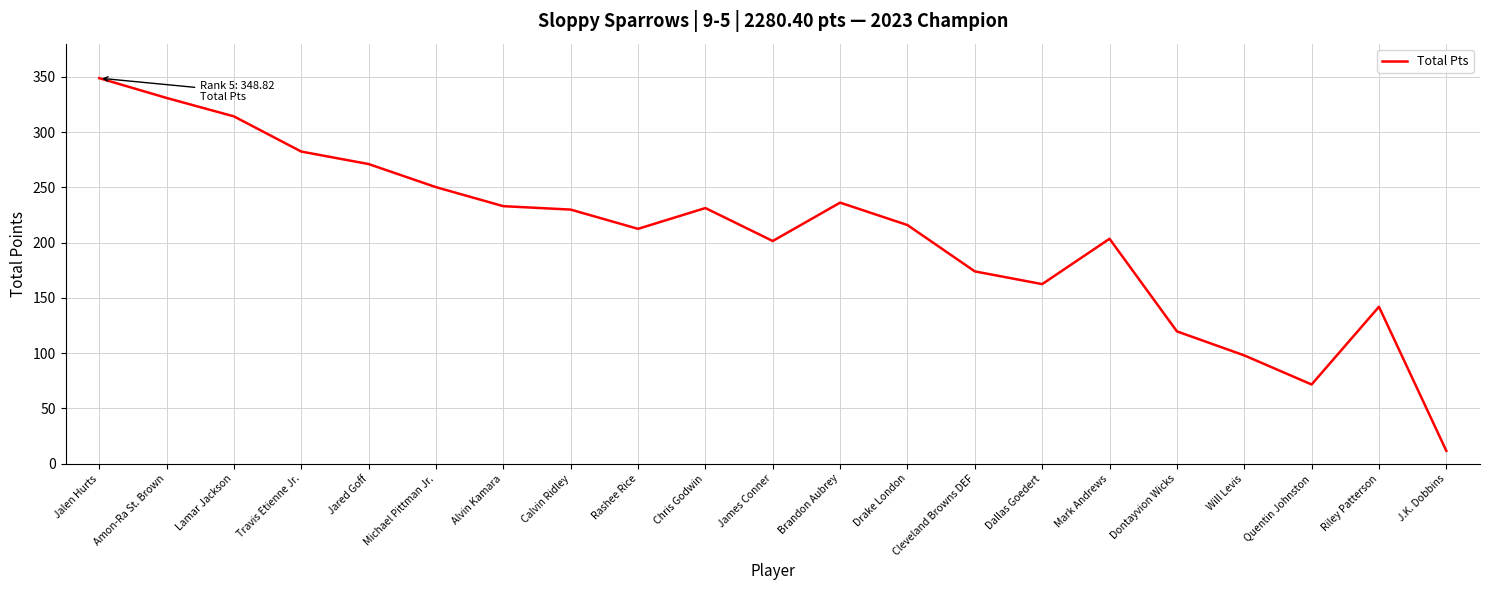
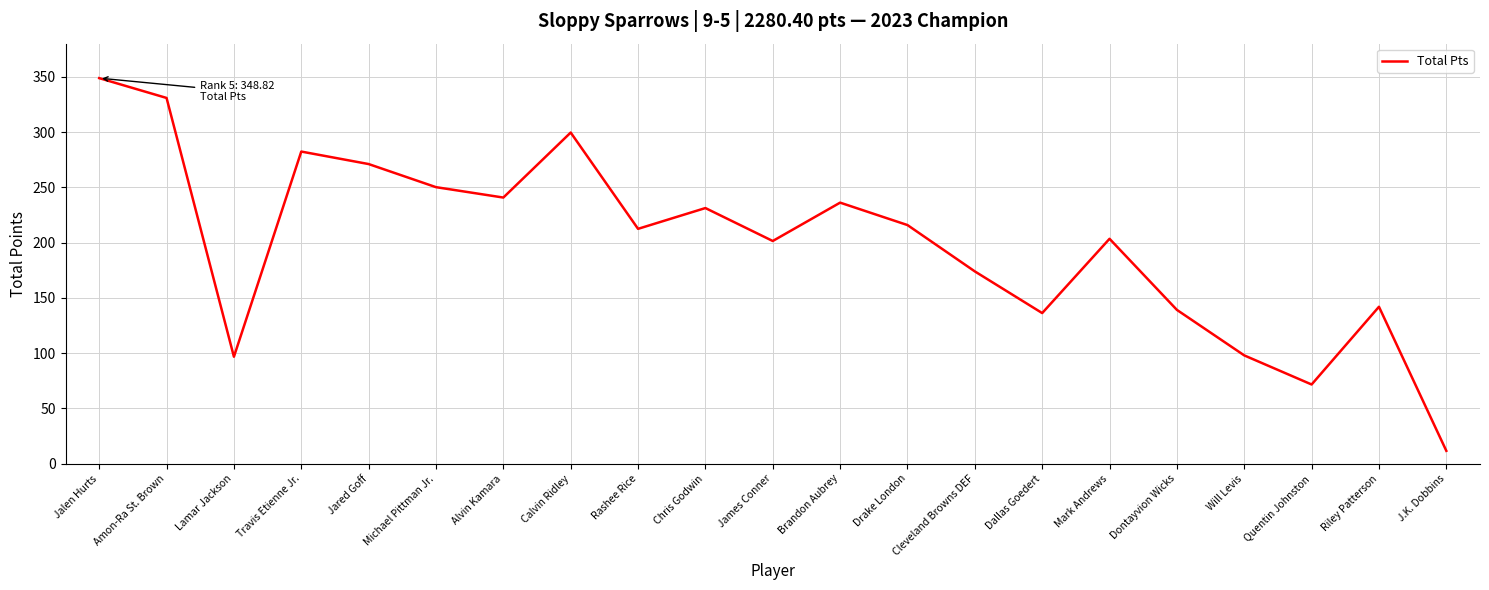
Lamar Jackson: 314 -> 97
Alvin Kamara: 233 -> 241
Calvin Ridley: 230 -> 300
Dallas Goedert: 163 -> 136
Dontayvion Wicks: 120 -> 139
